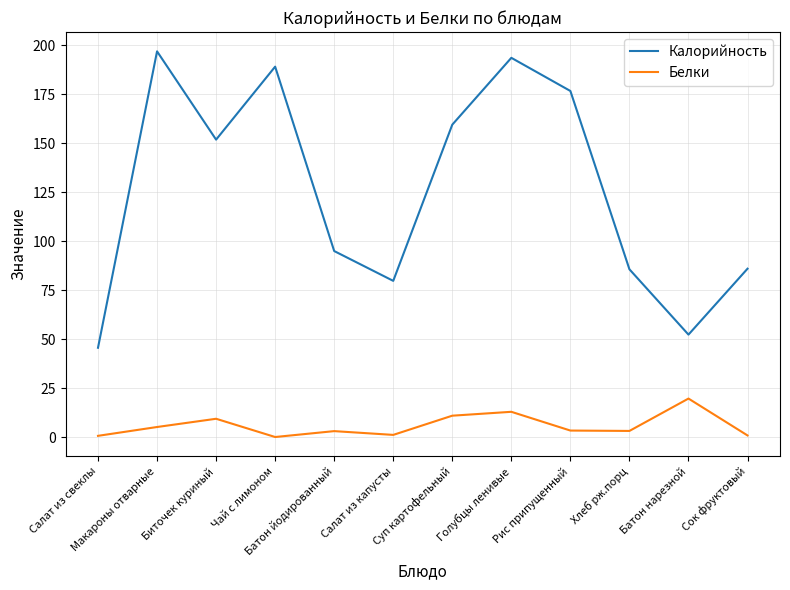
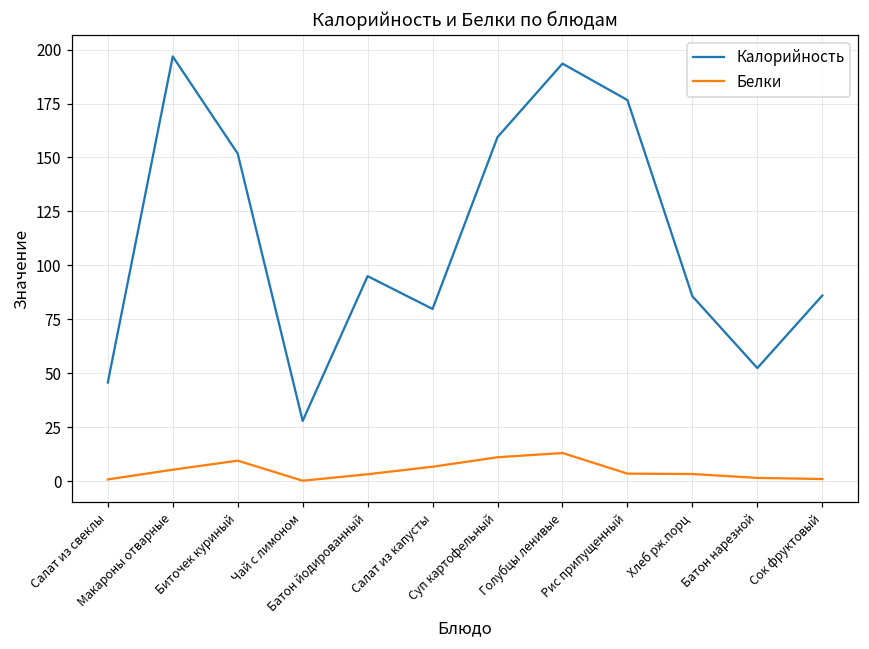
Калорийность, Чай с лимоном: 189 -> 28
Белки, Салат из капусты: 1 -> 7
Белки, Батон нарезной: 20 -> 2
